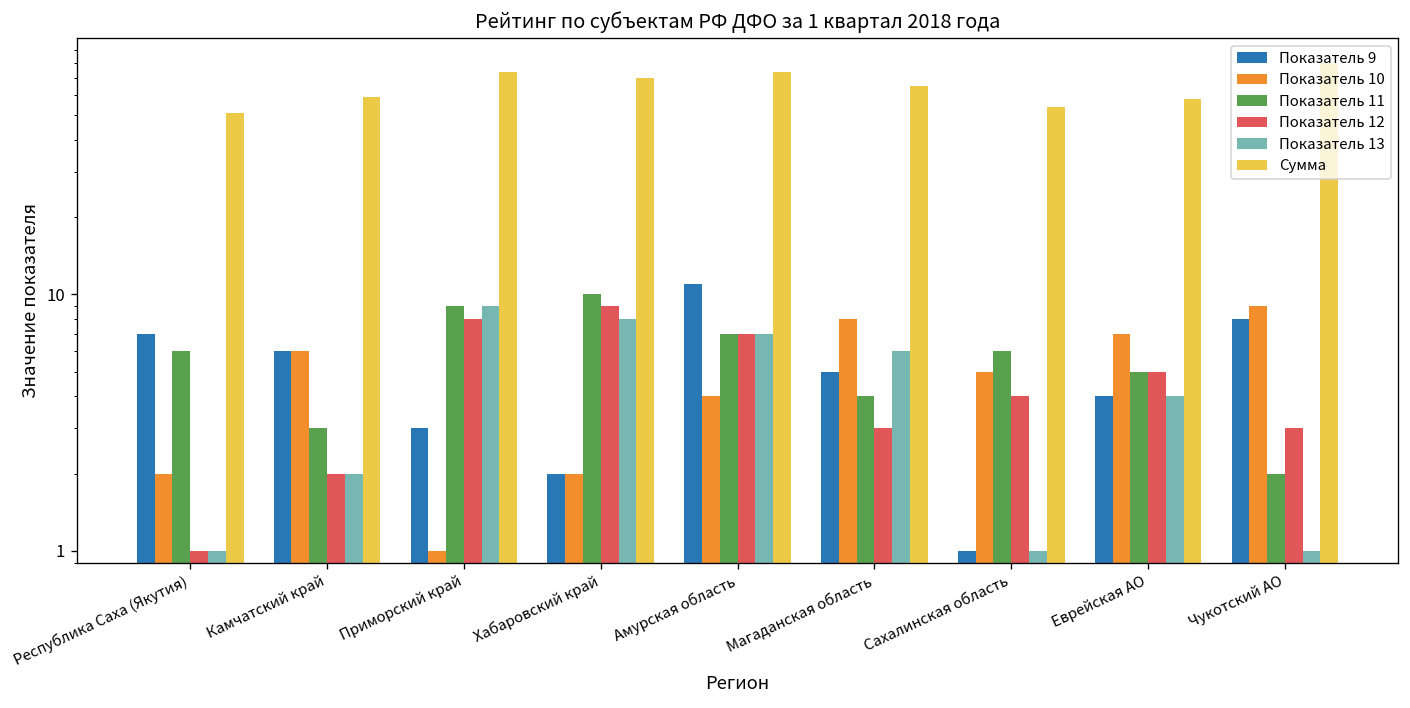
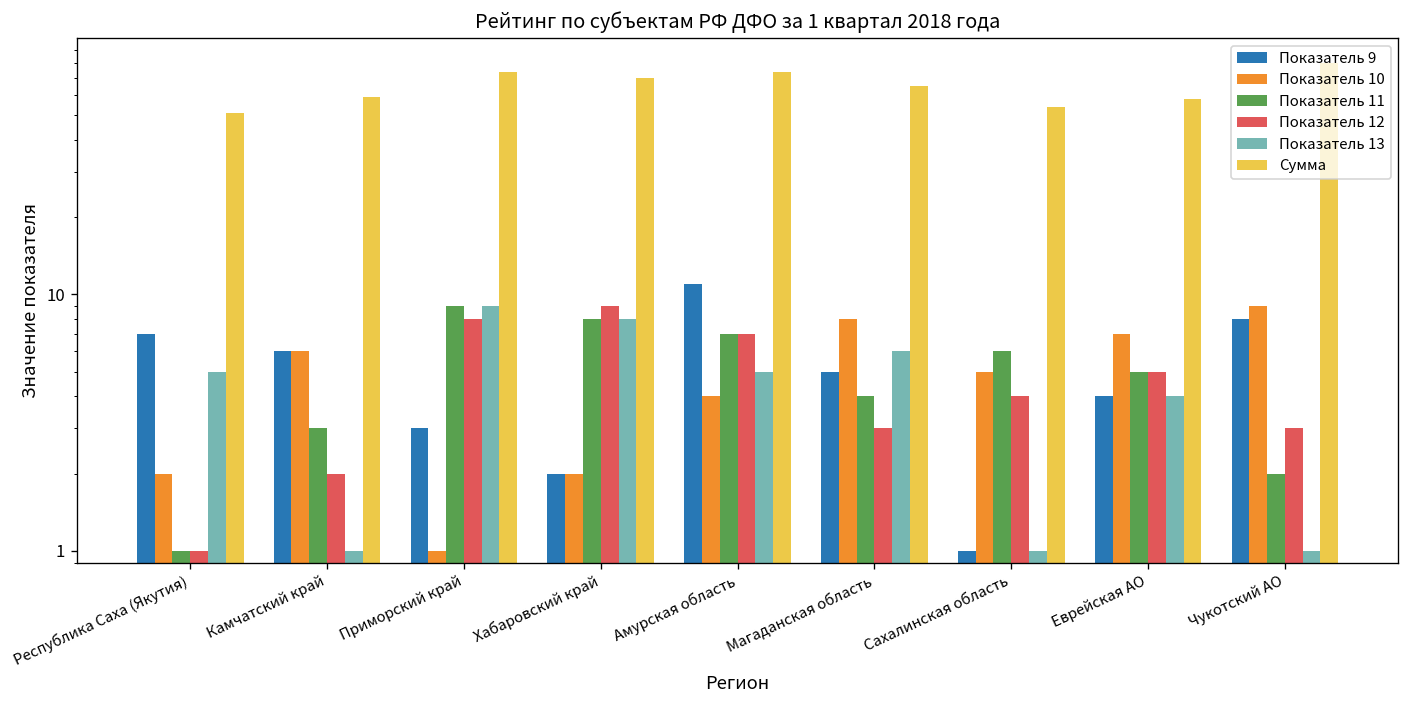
Показатель 11, Республика Саха (Якутия): 6 -> 1
Показатель 13, Республика Саха (Якутия): 1 -> 5
Показатель 13, Камчатский край: 2 -> 1
Показатель 11, Хабаровский край: 10 -> 8
Показатель 13, Амурская область: 7 -> 5
